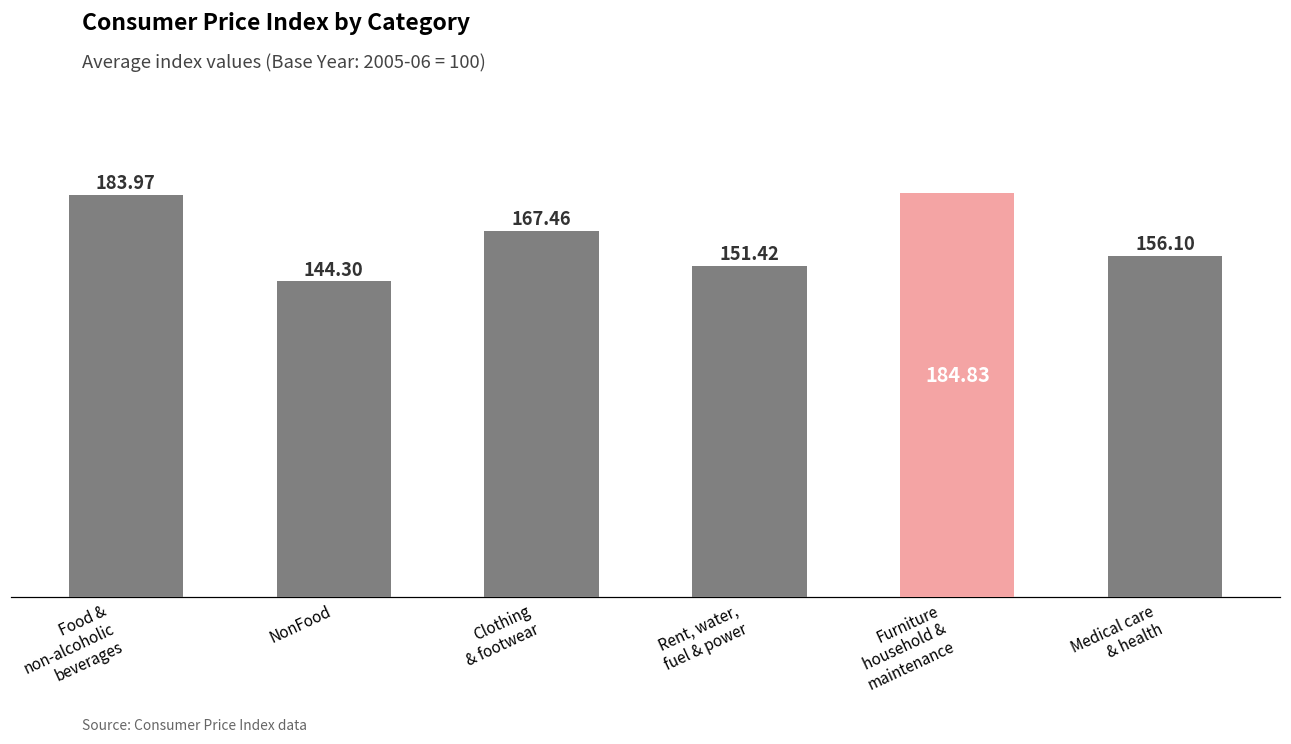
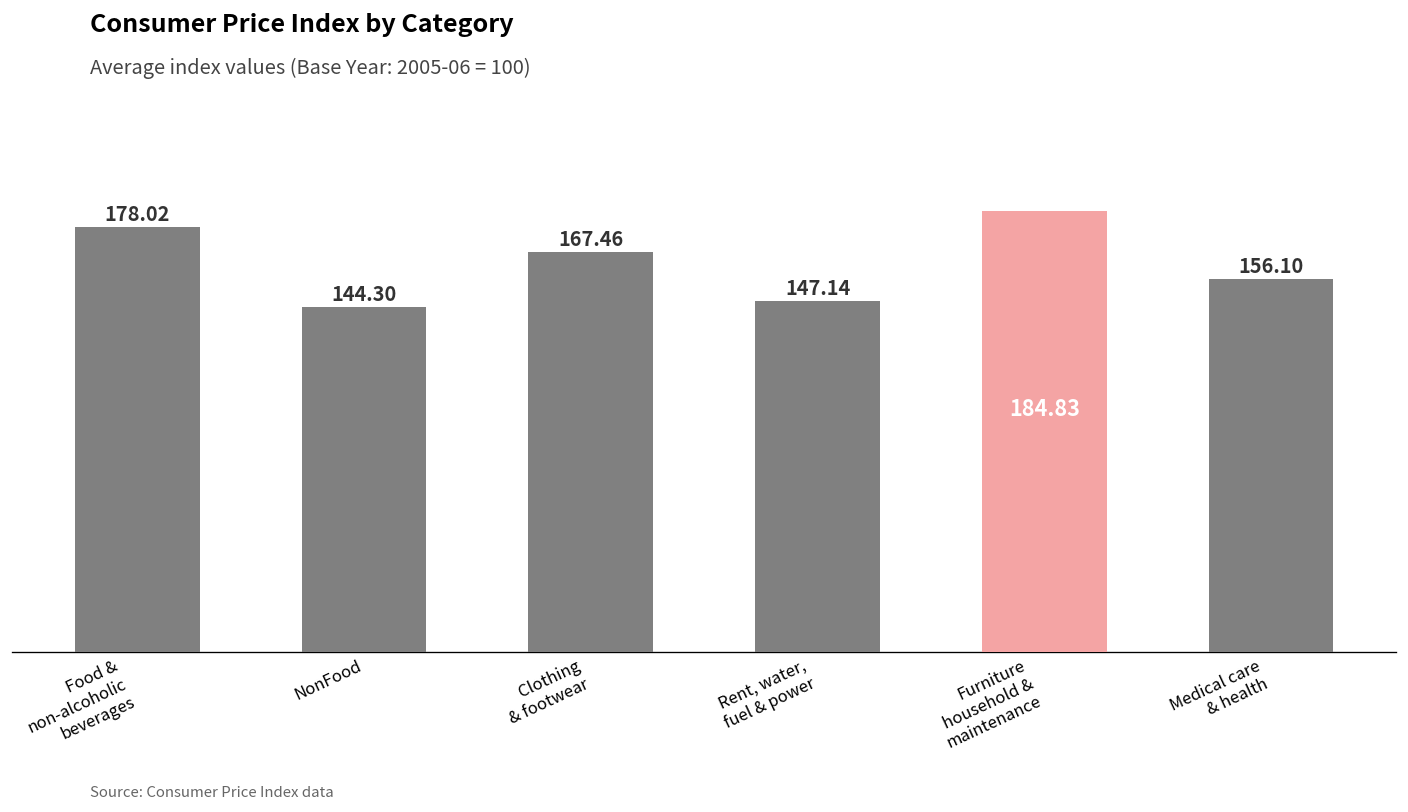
Food & non-alcoholic beverages: 183.97 -> 178.02
Rent, water, fuel & power: 151.42 -> 147.14
